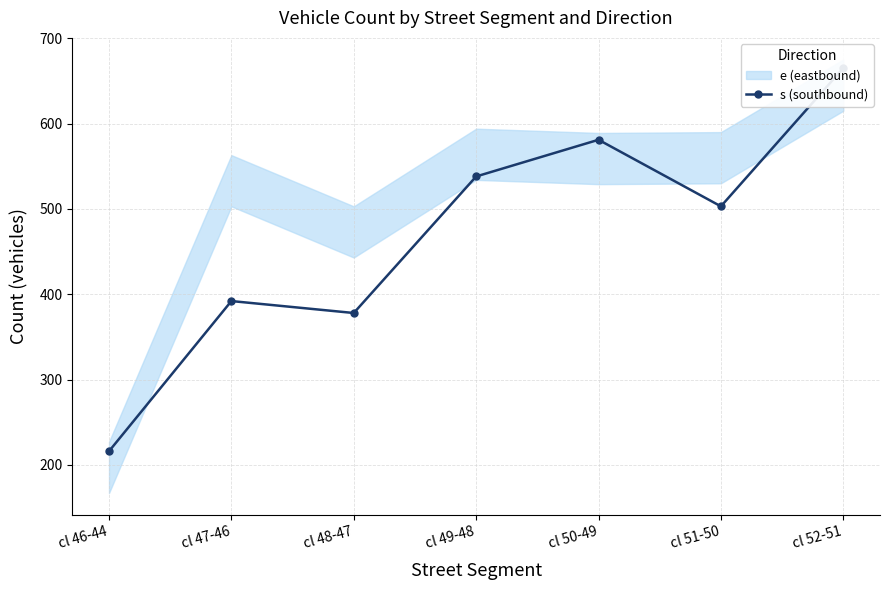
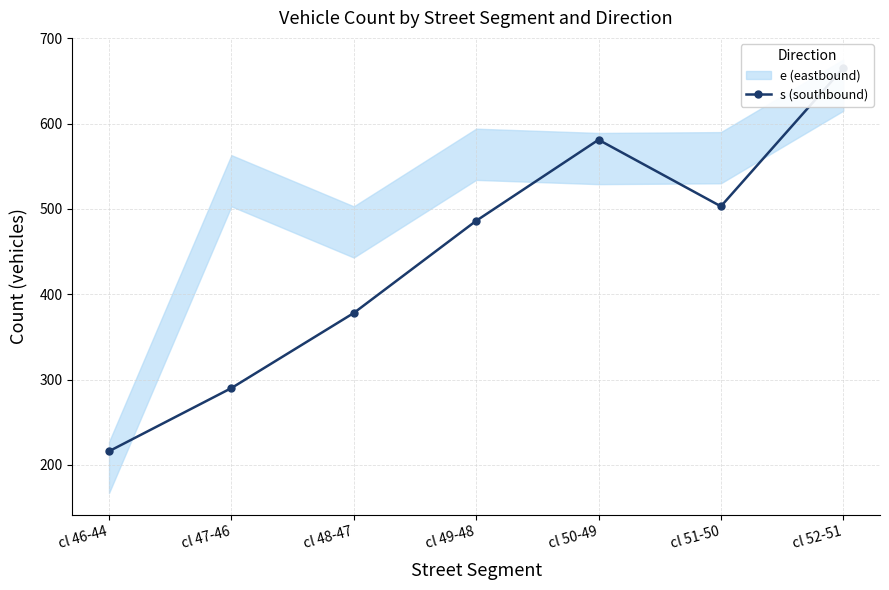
s (southbound), cl 47-46: 390 -> 290
s (southbound), cl 49-48: 540 -> 490
